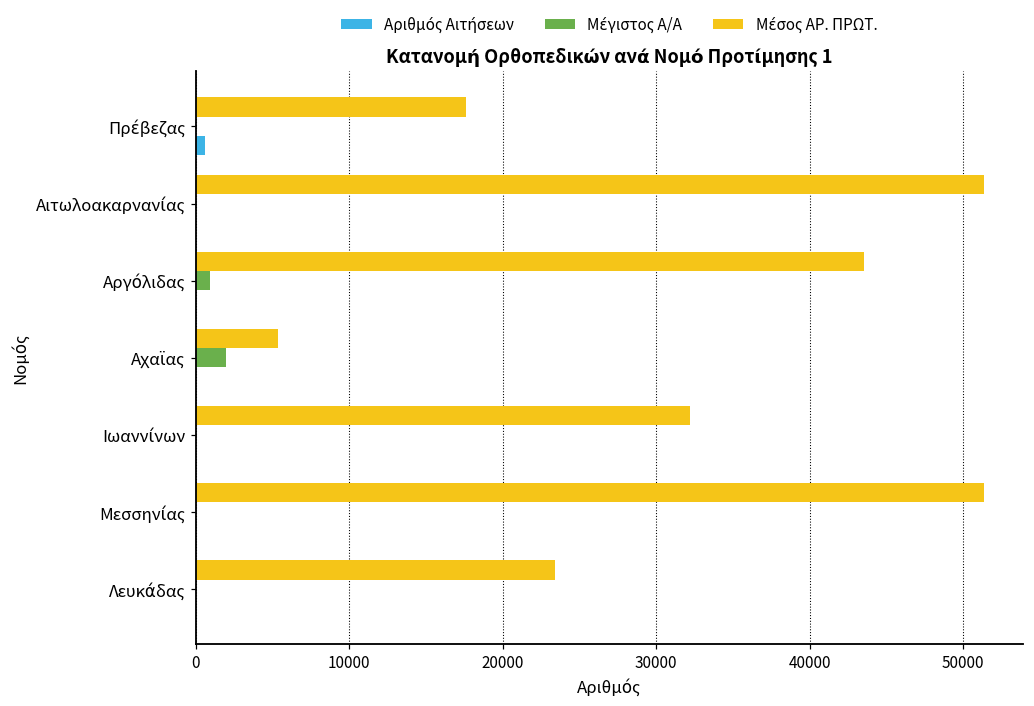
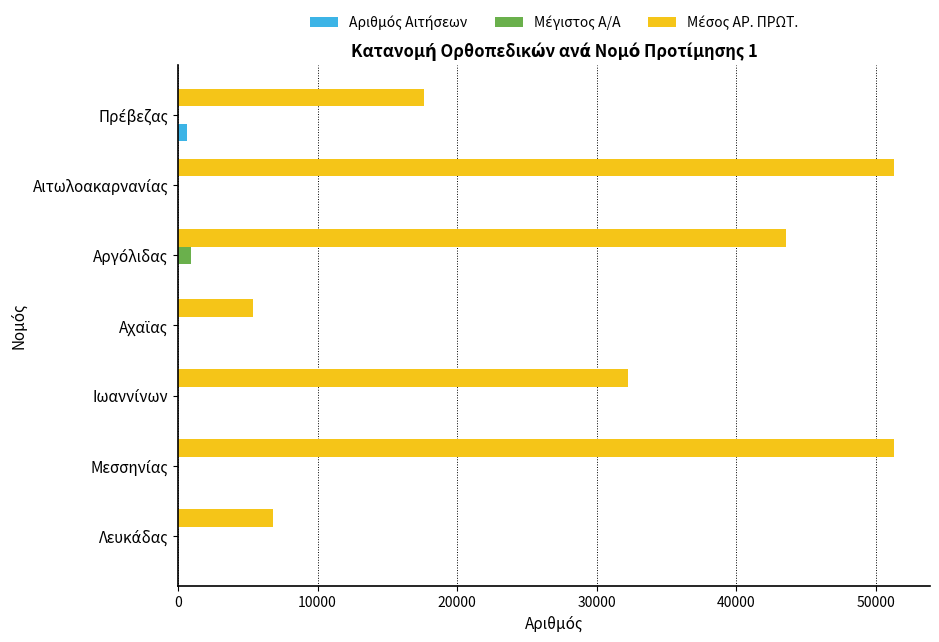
Μέγιστος Α/Α, Αχαϊας: 2000 -> 0
Μέσος ΑΡ. ΠΡΩΤ., Λευκάδας: 23400 -> 6800
